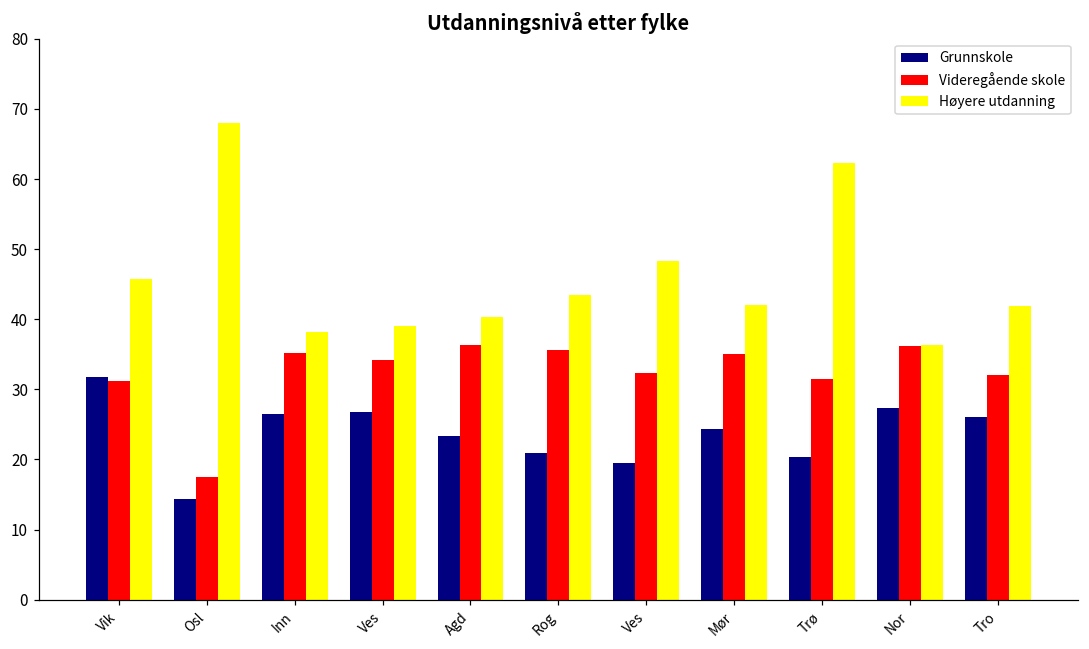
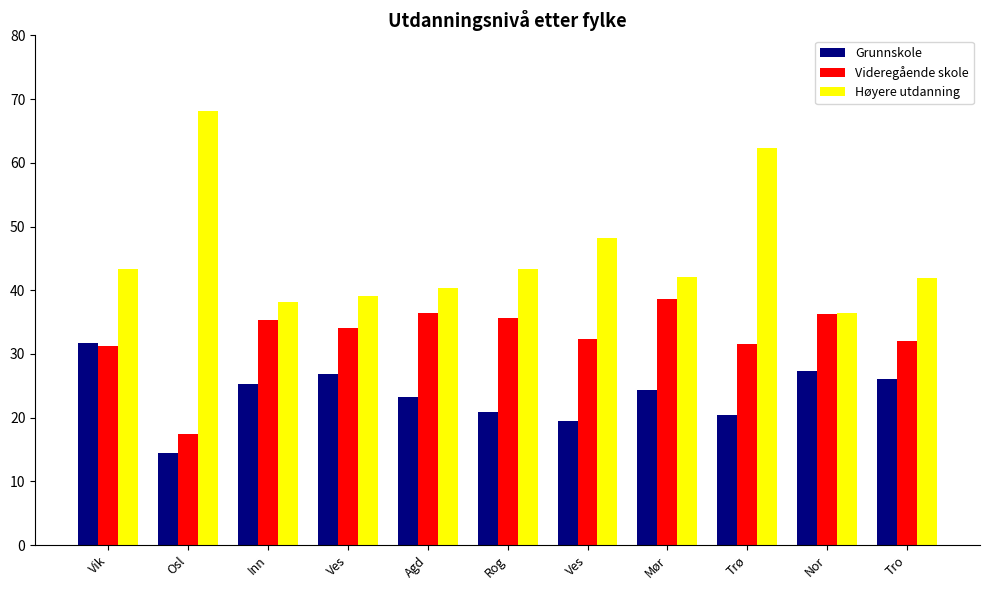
Høyere utdanning, Vik: 46 -> 43
Grunnskole, Inn: 27 -> 25
Videregående skole, Mør: 35 -> 39
